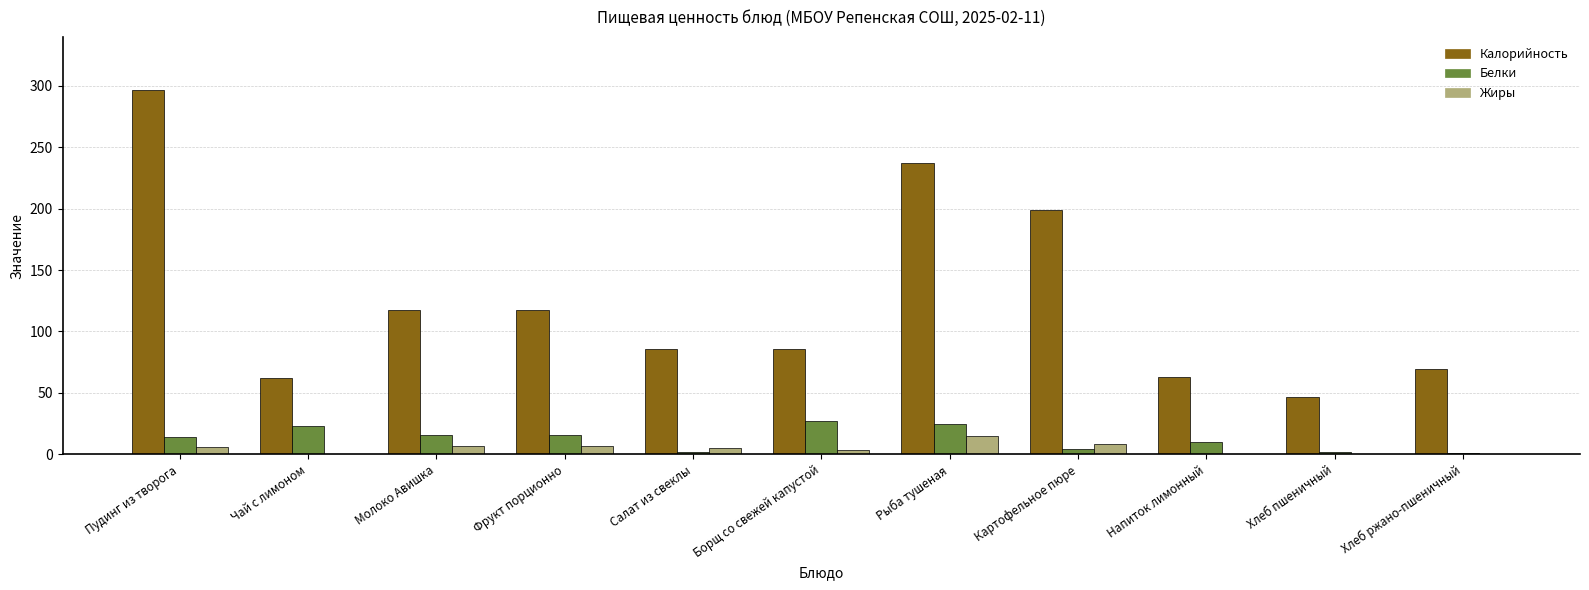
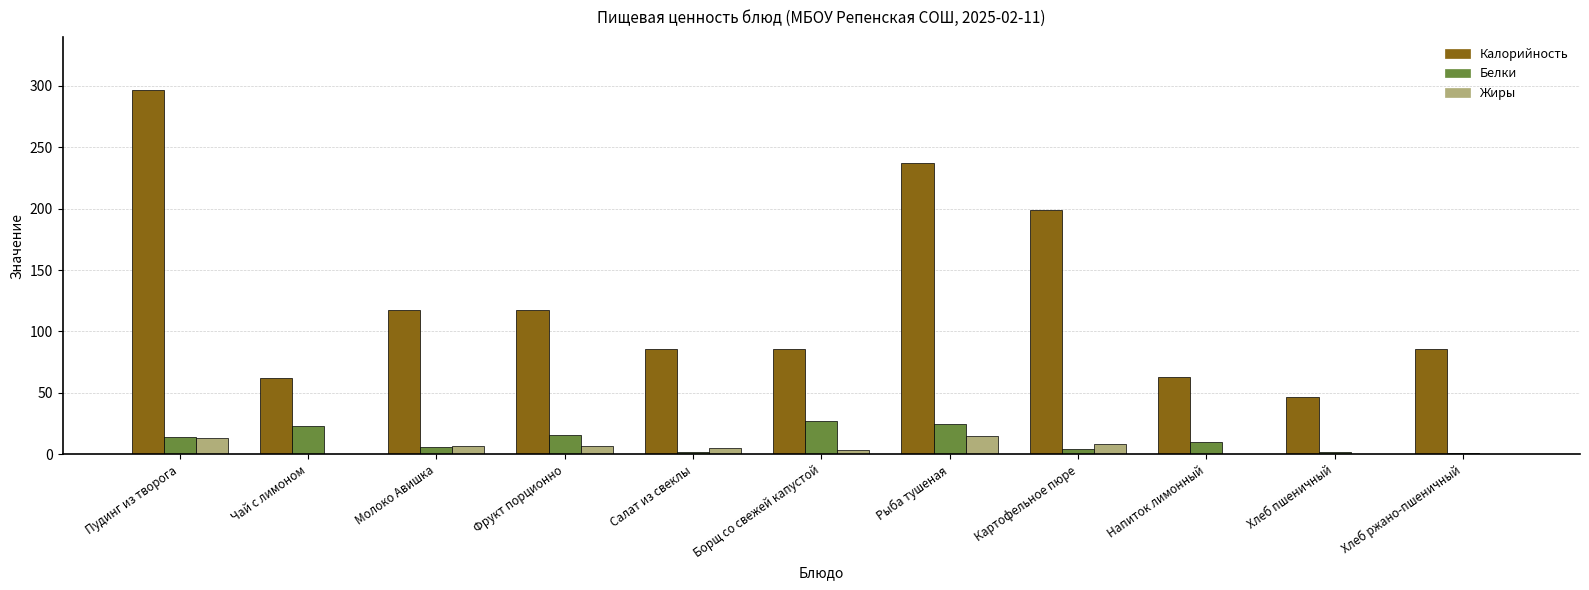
Жиры, Пудинг из творога: 6 -> 14
Белки, Молоко Авишка: 15 -> 6
Калорийность, Хлеб ржано-пшеничный: 70 -> 86
